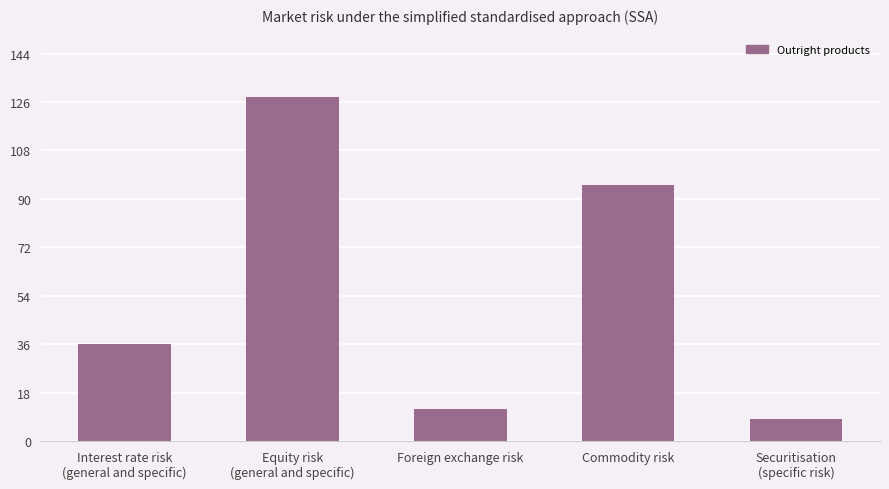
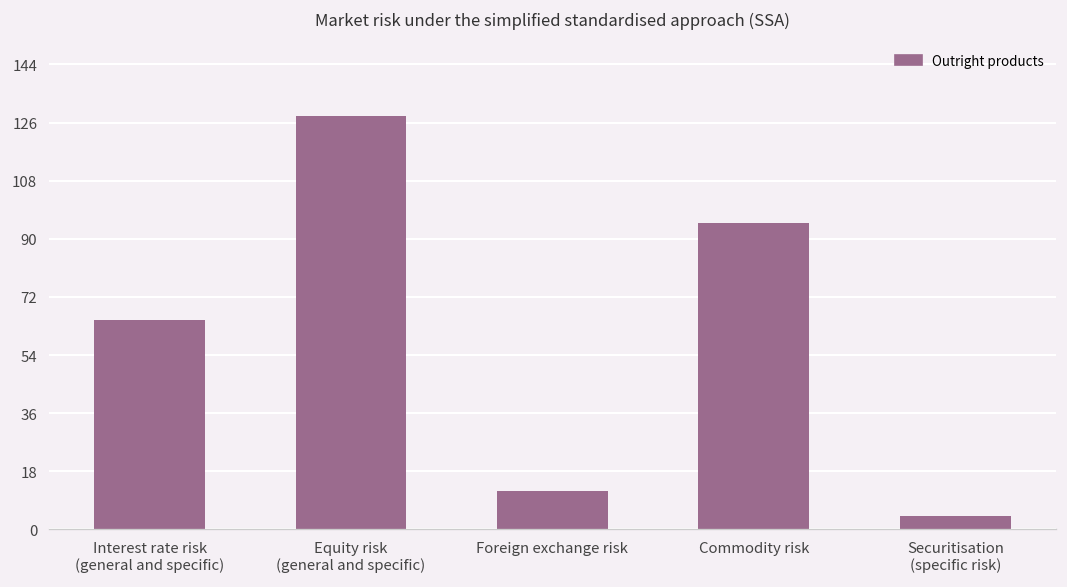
Interest rate risk (general and specific): 36 -> 65
Securitisation (specific risk): 8 -> 4
